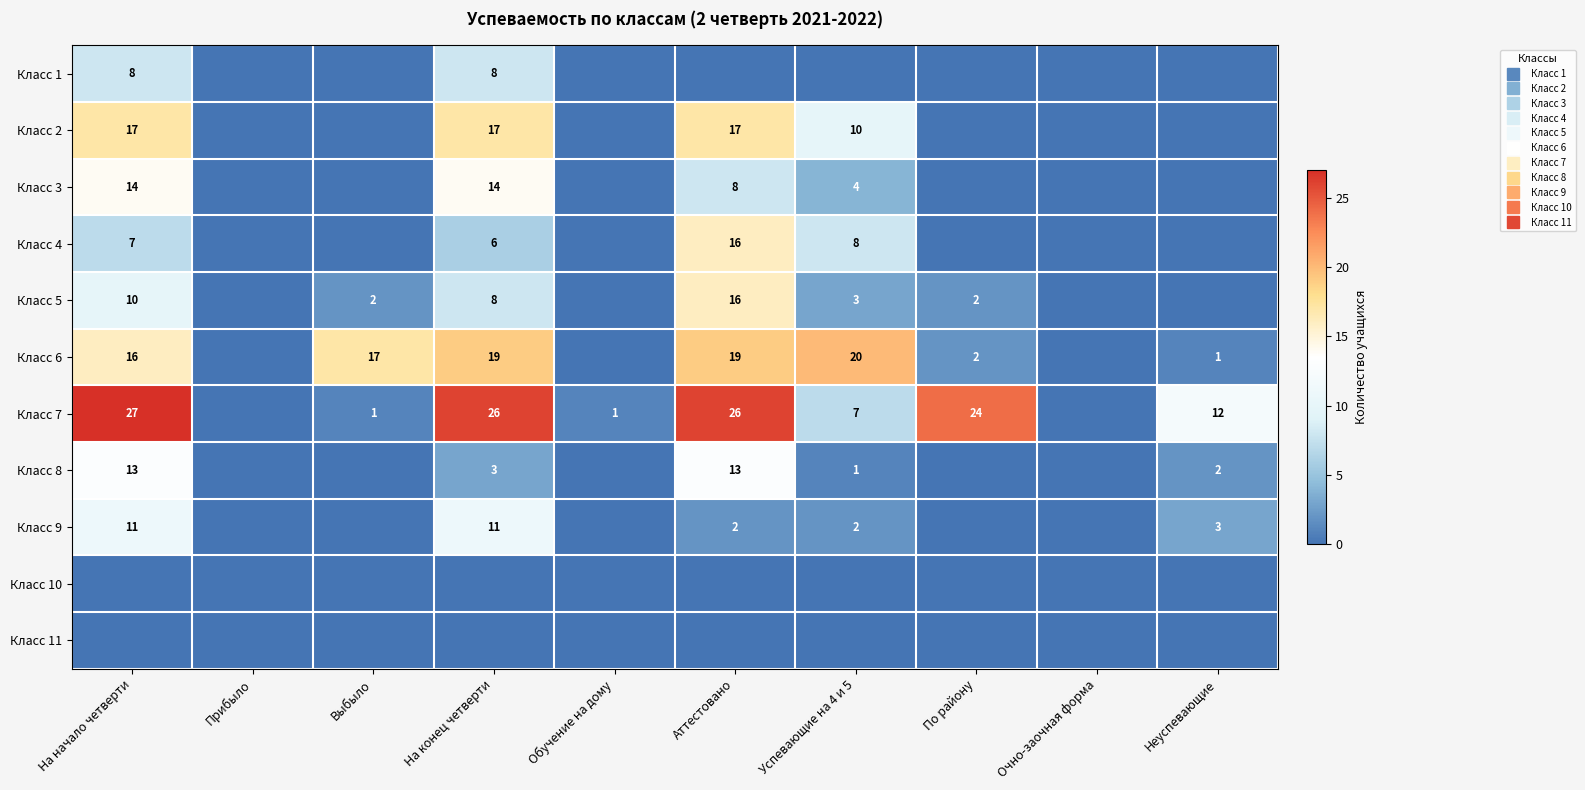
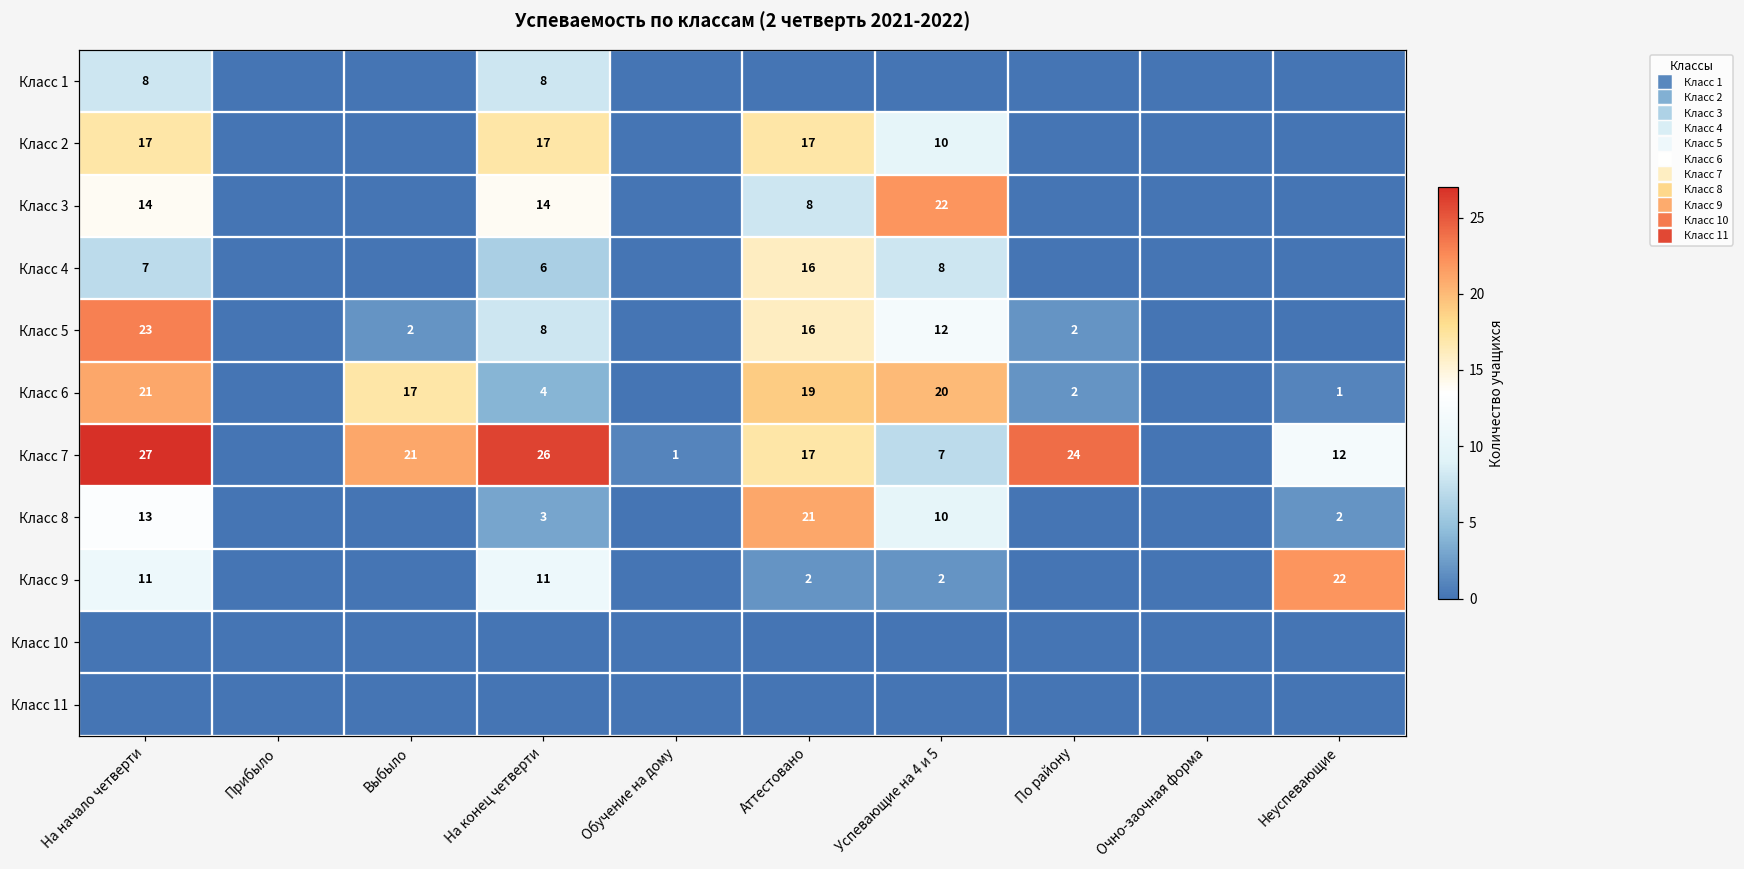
Класс 3, Успевающие на 4 и 5: 4 -> 22
Класс 5, На начало четверти: 10 -> 23
Класс 5, Успевающие на 4 и 5: 3 -> 12
Класс 6, На начало четверти: 16 -> 21
Класс 6, На конец четверти: 19 -> 4
Класс 7, Выбыло: 1 -> 21
Класс 7, Аттестовано: 26 -> 17
Класс 8, Аттестовано: 13 -> 21
Класс 8, Успевающие на 4 и 5: 1 -> 10
Класс 9, Неуспевающие: 3 -> 22
